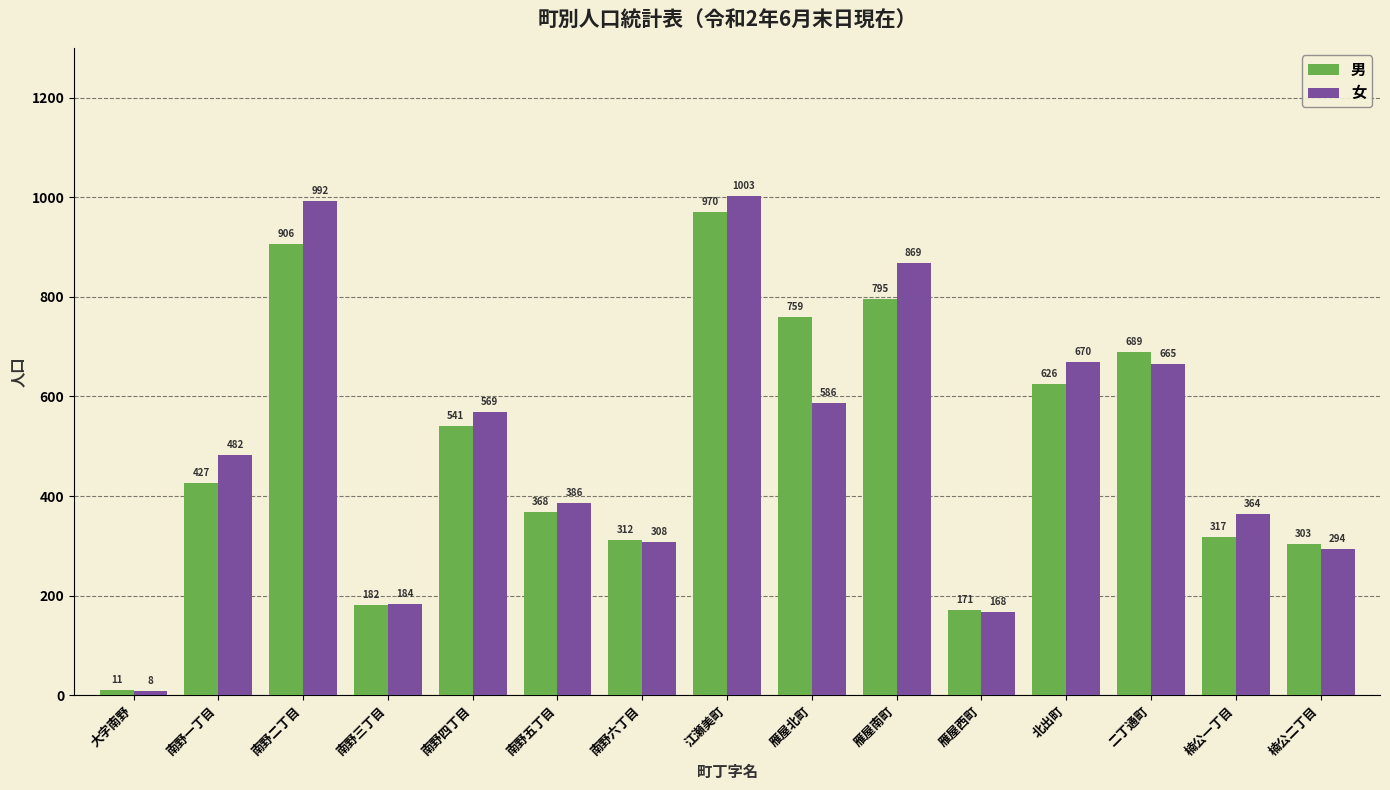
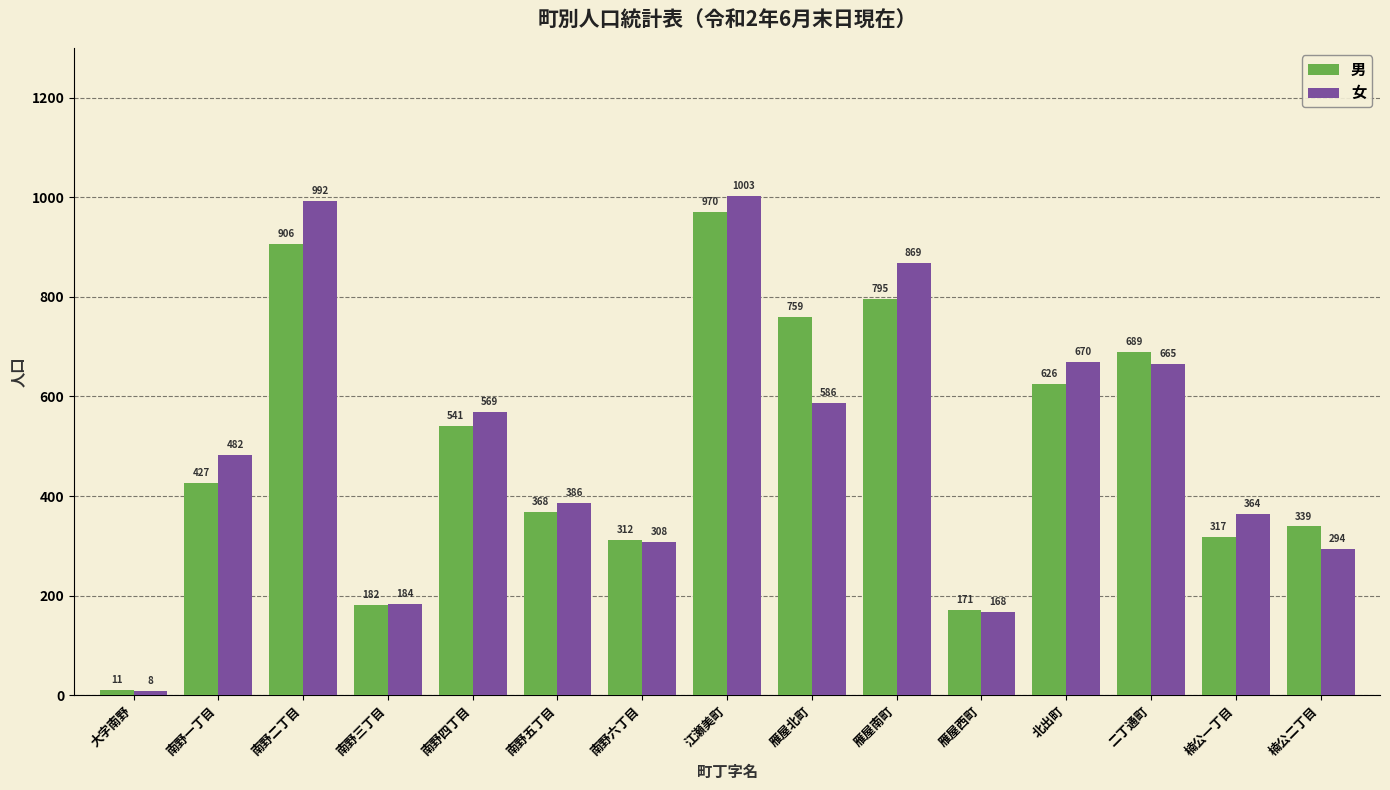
男, 楠公二丁目: 303 -> 339
